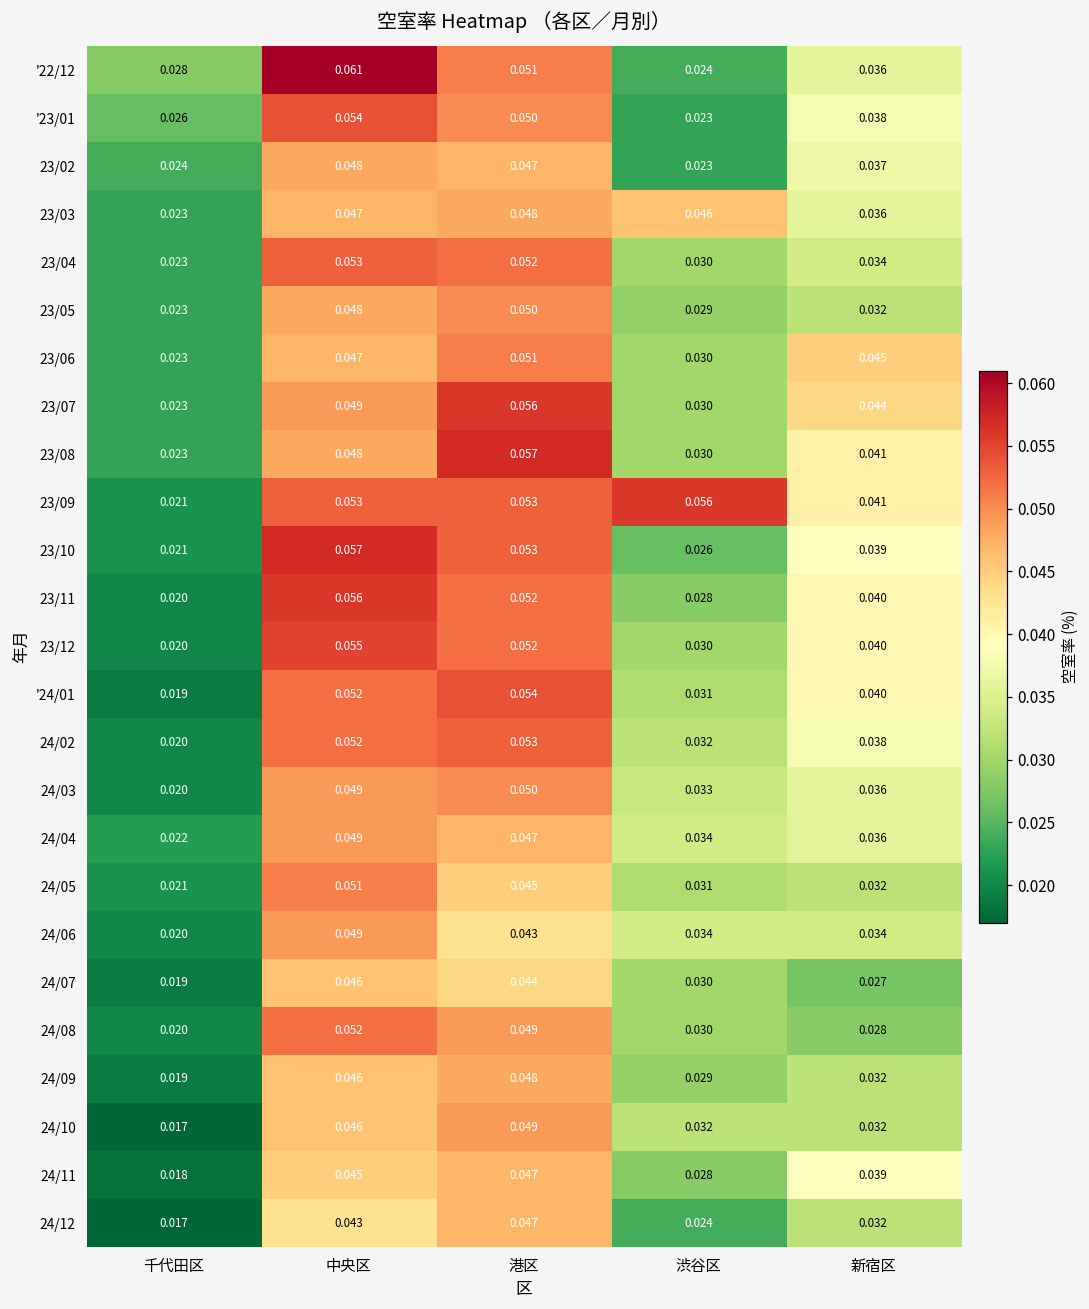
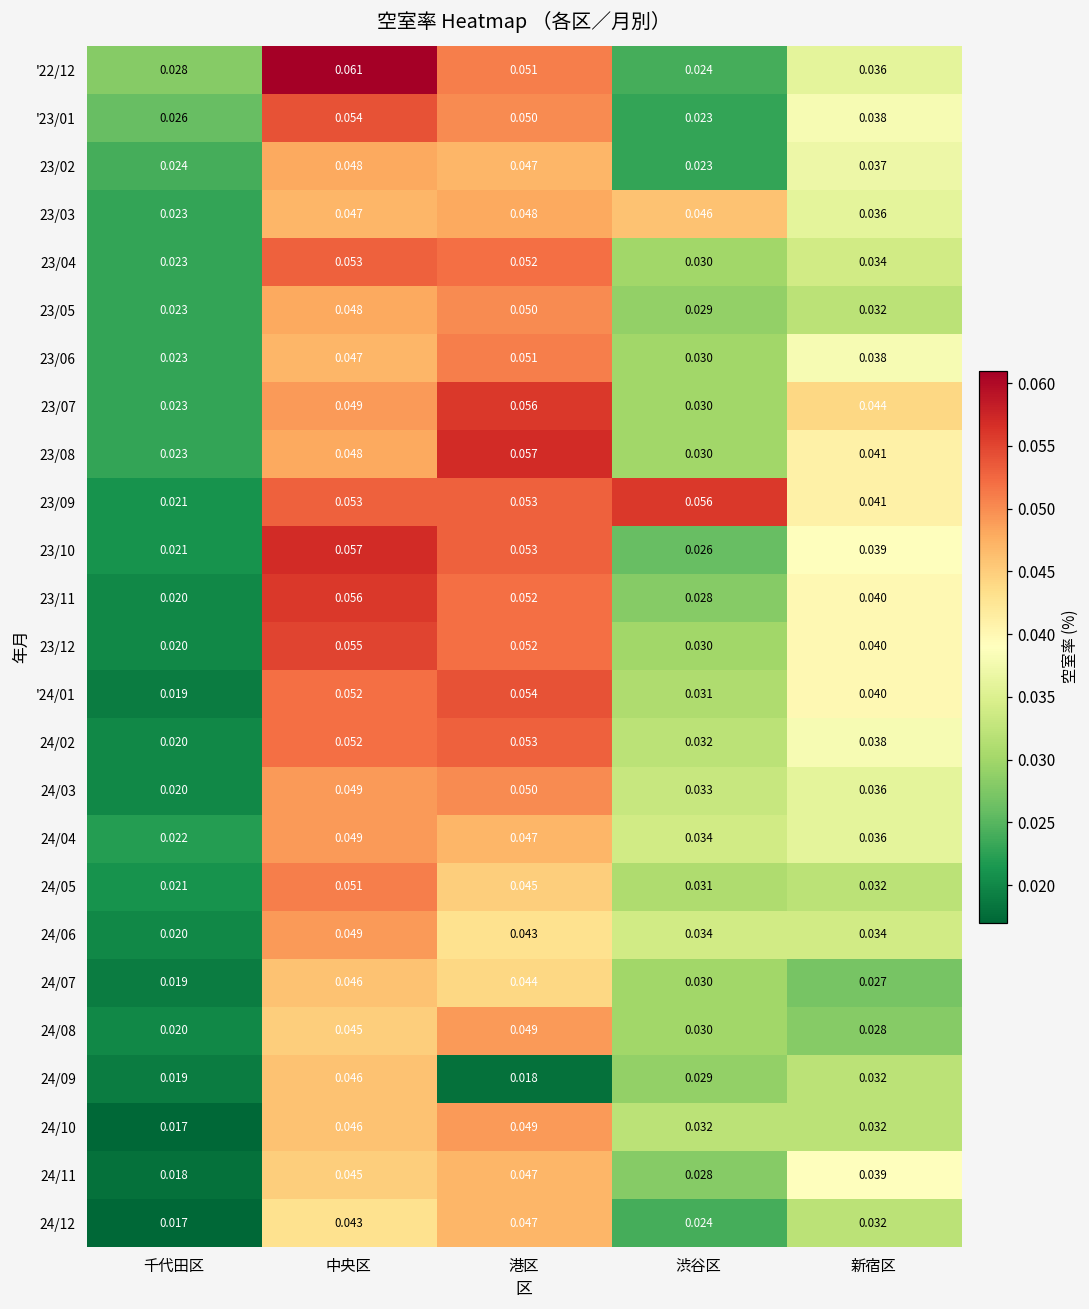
23/06, 新宿区: 0.045 -> 0.038
24/08, 中央区: 0.052 -> 0.045
24/09, 港区: 0.048 -> 0.018
